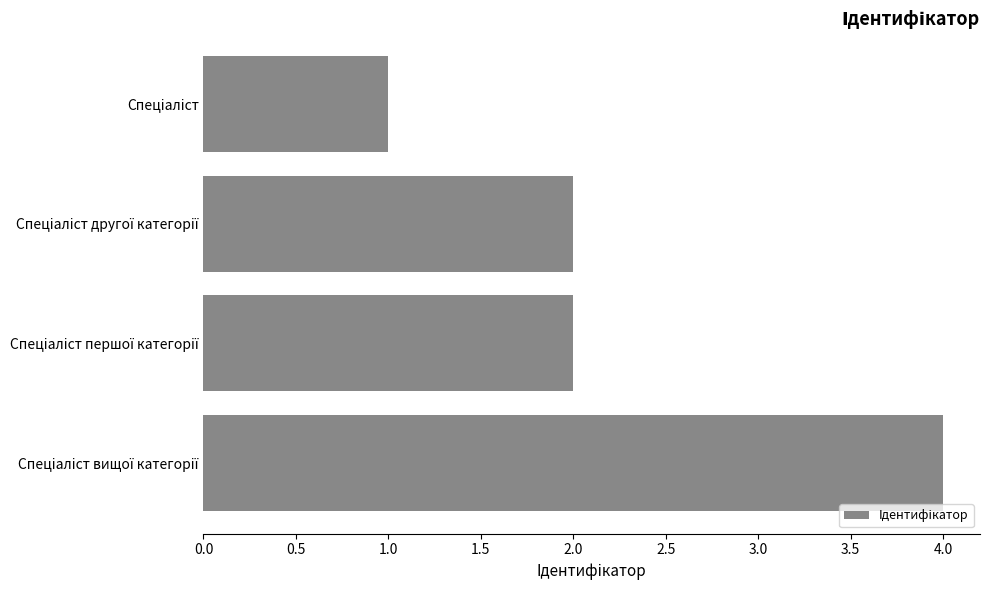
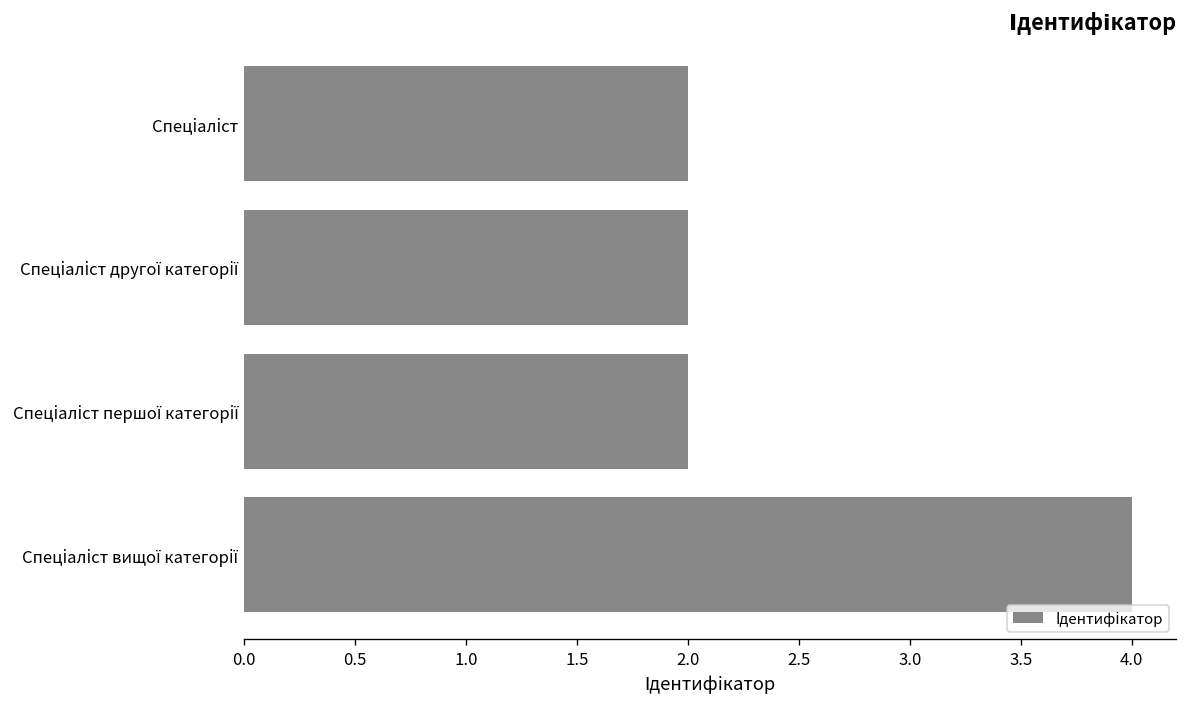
Спеціаліст: 1 -> 2
